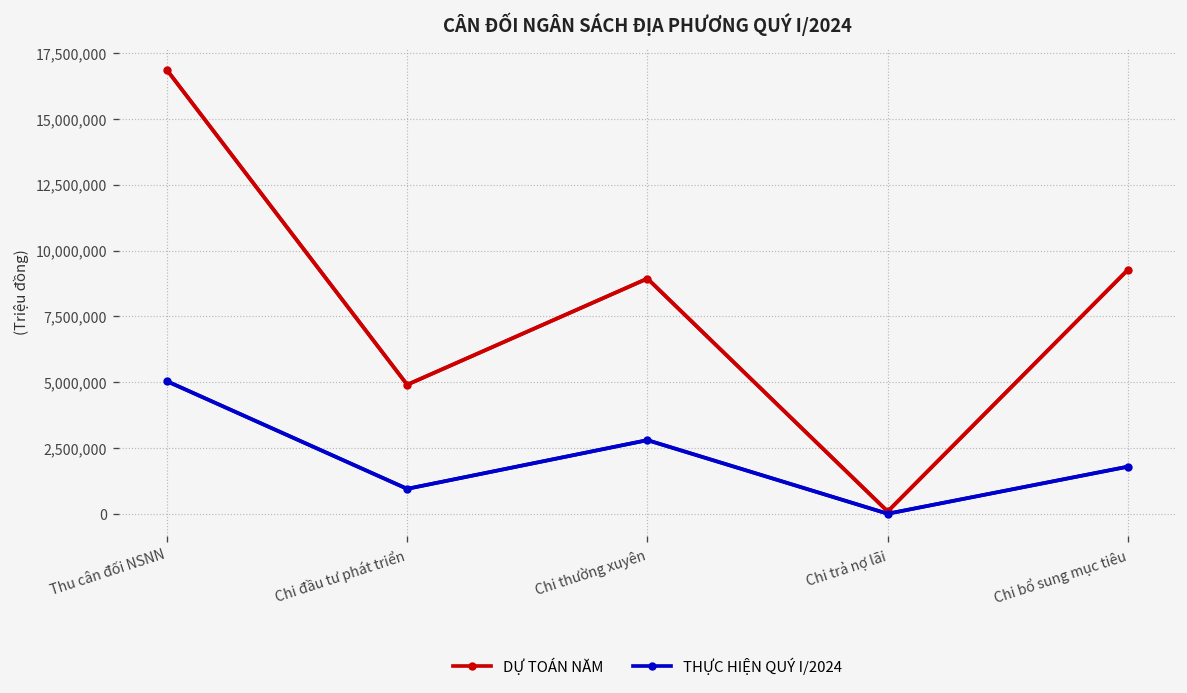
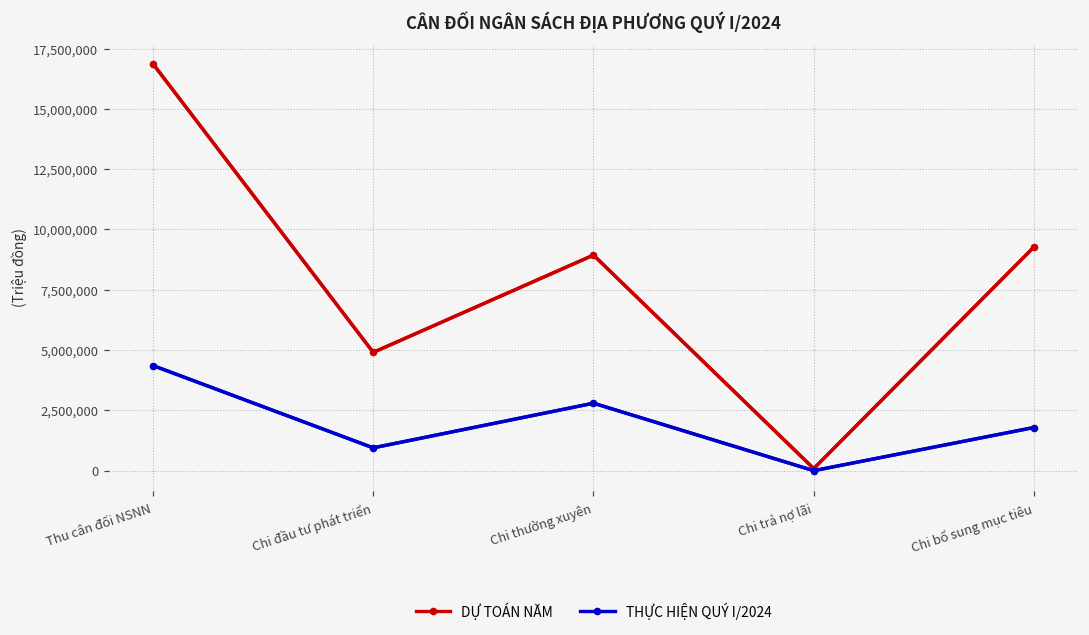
THỰC HIỆN QUÝ I/2024, Thu cân đối NSNN: 5,000,000 -> 4,400,000
